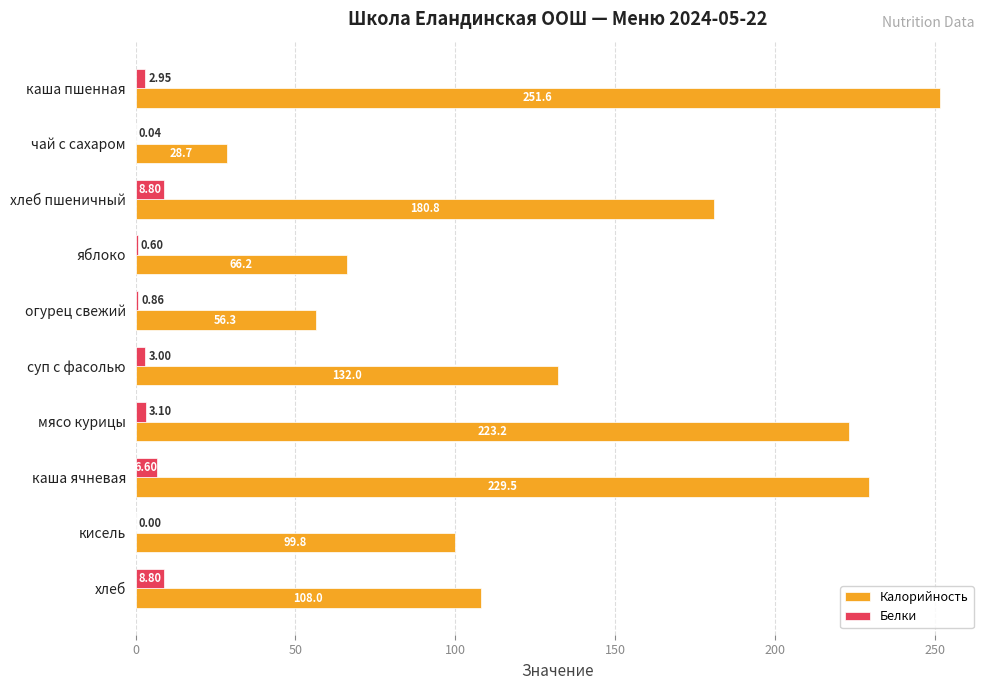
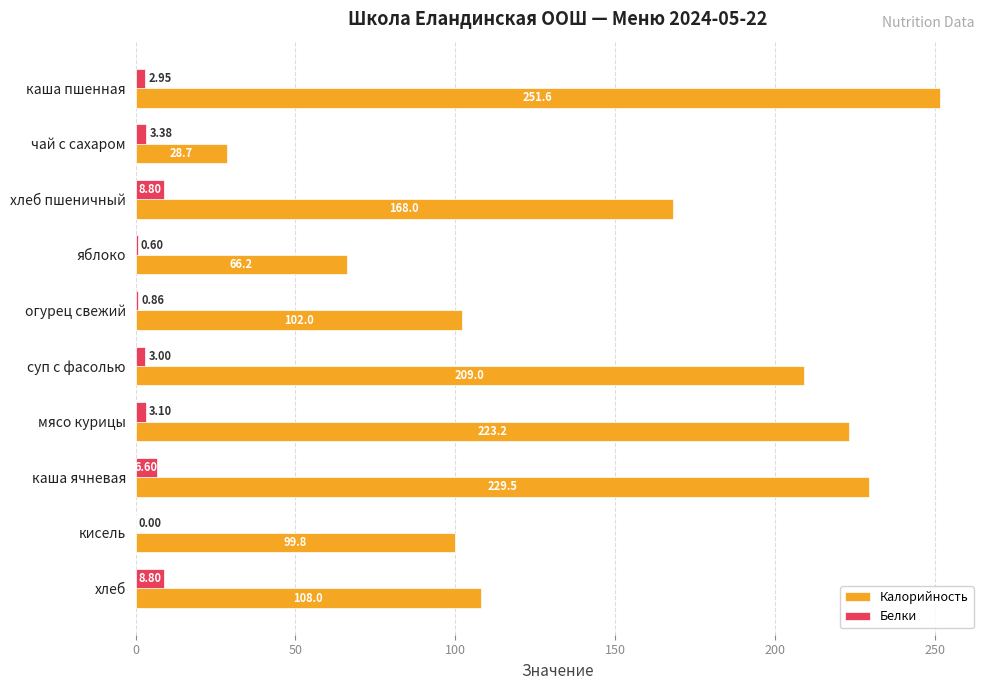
Белки, чай с сахаром: 0.04 -> 3.38
Калорийность, хлеб пшеничный: 180.8 -> 168.0
Калорийность, огурец свежий: 56.3 -> 102.0
Калорийность, суп с фасолью: 132.0 -> 209.0
